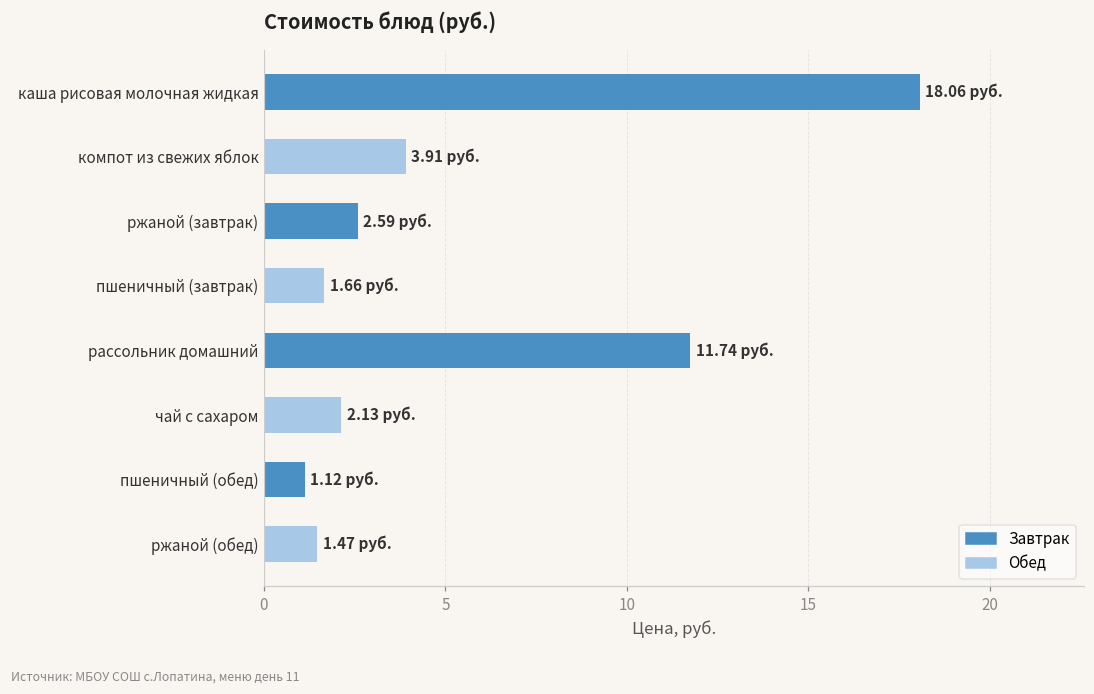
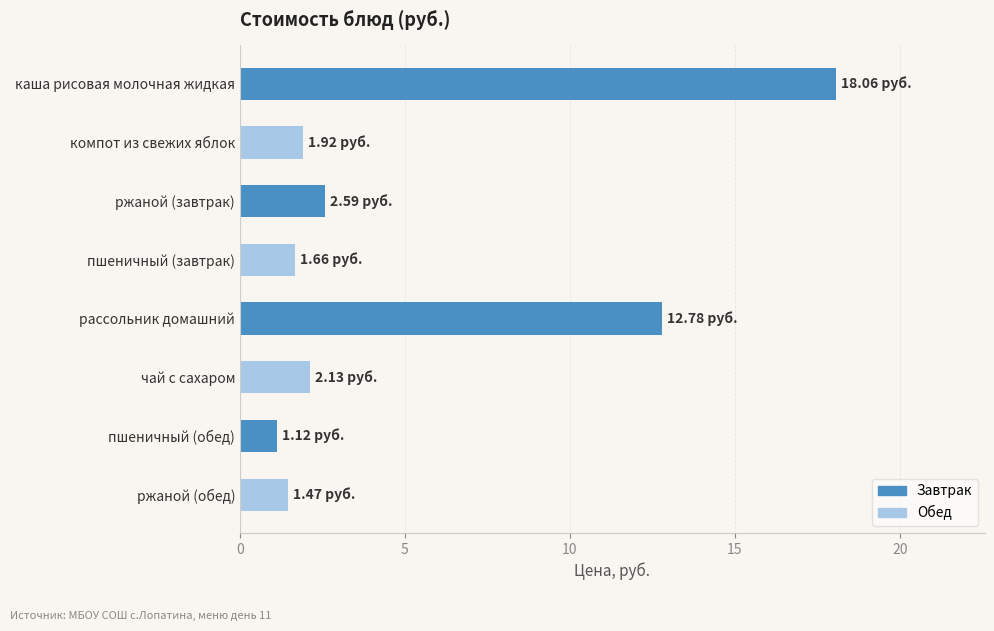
компот из свежих яблок: 3.91 -> 1.92
рассольник домашний: 11.74 -> 12.78
